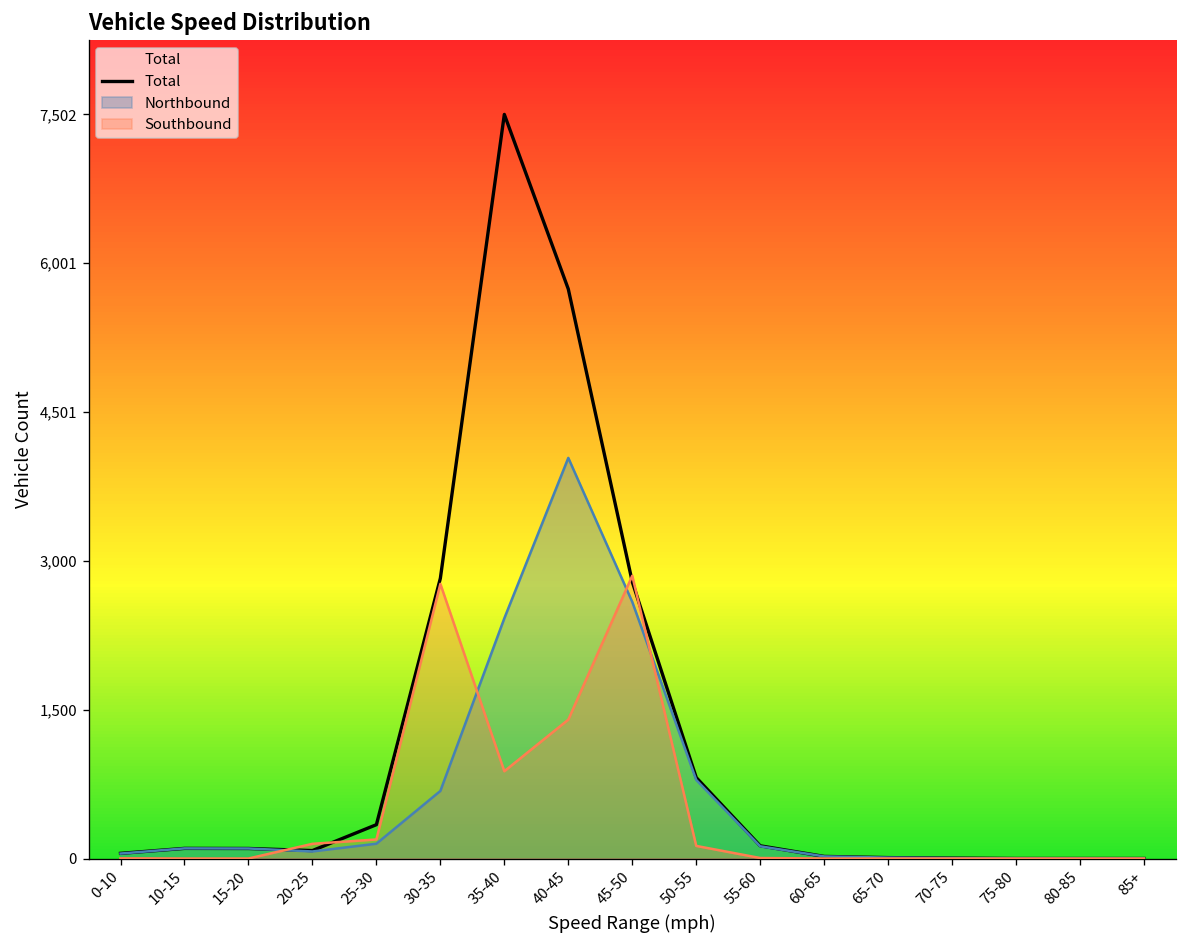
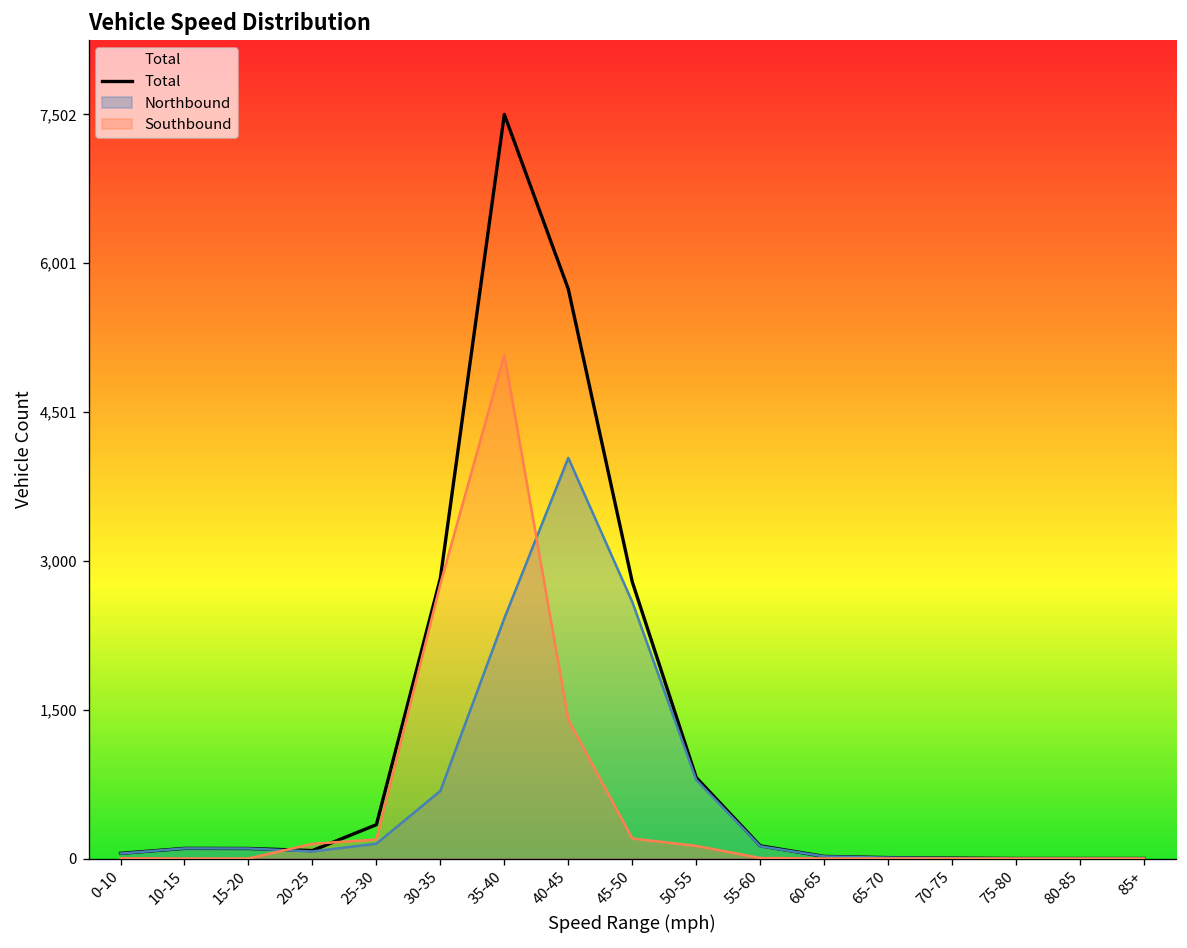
Southbound, 35-40: 900 -> 5,100
Southbound, 45-50: 2,900 -> 200
